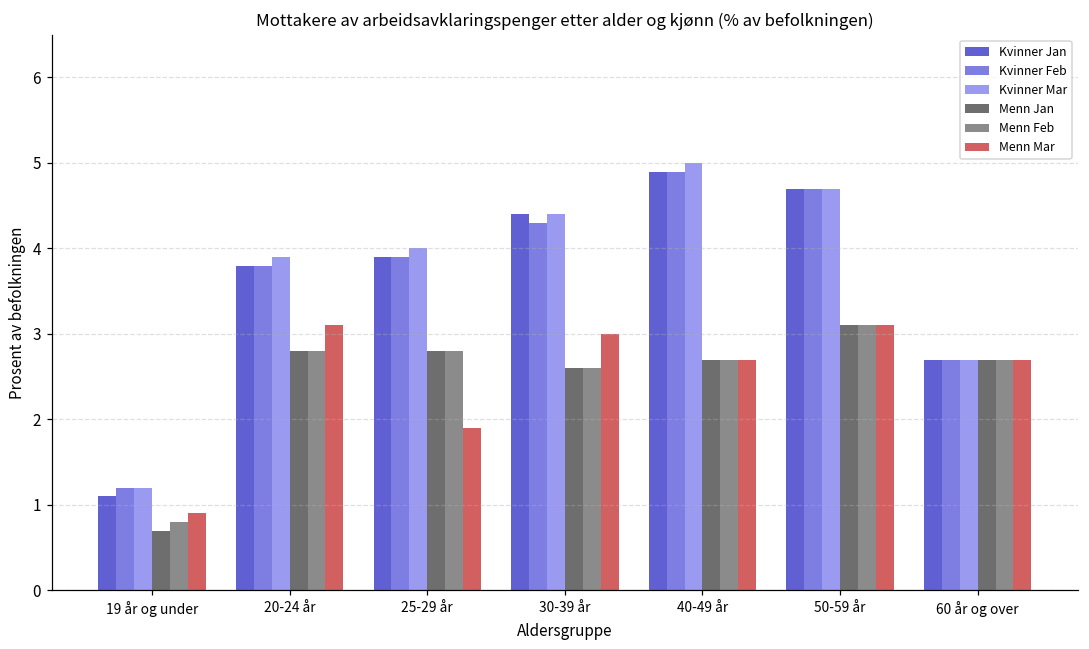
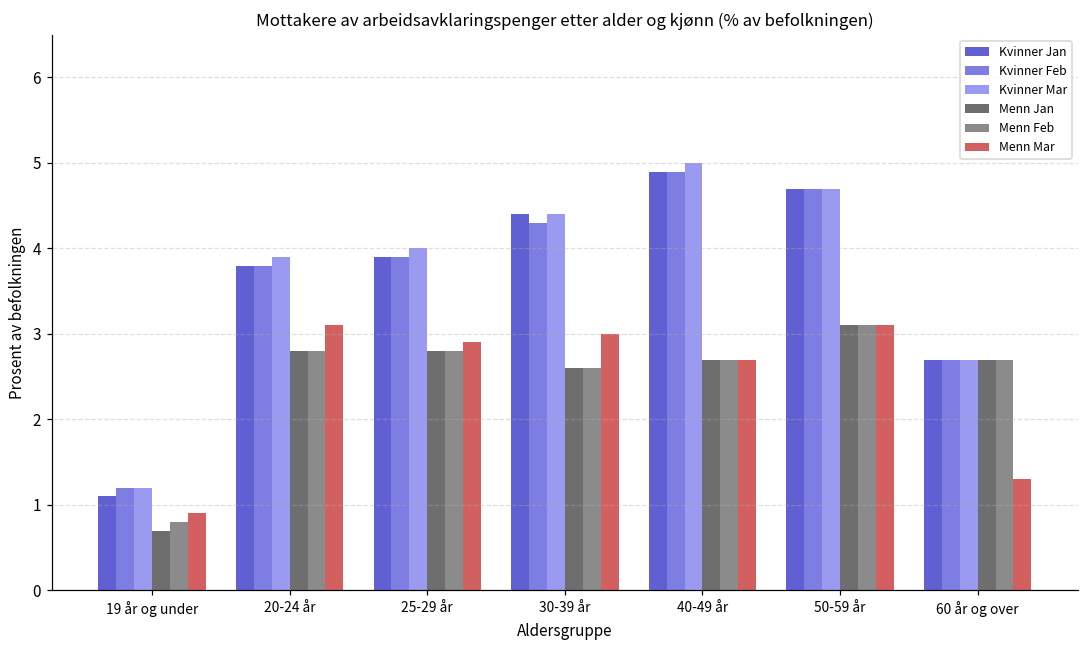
Menn Mar, 25-29 år: 1.9 -> 2.9
Menn Mar, 60 år og over: 2.7 -> 1.3
